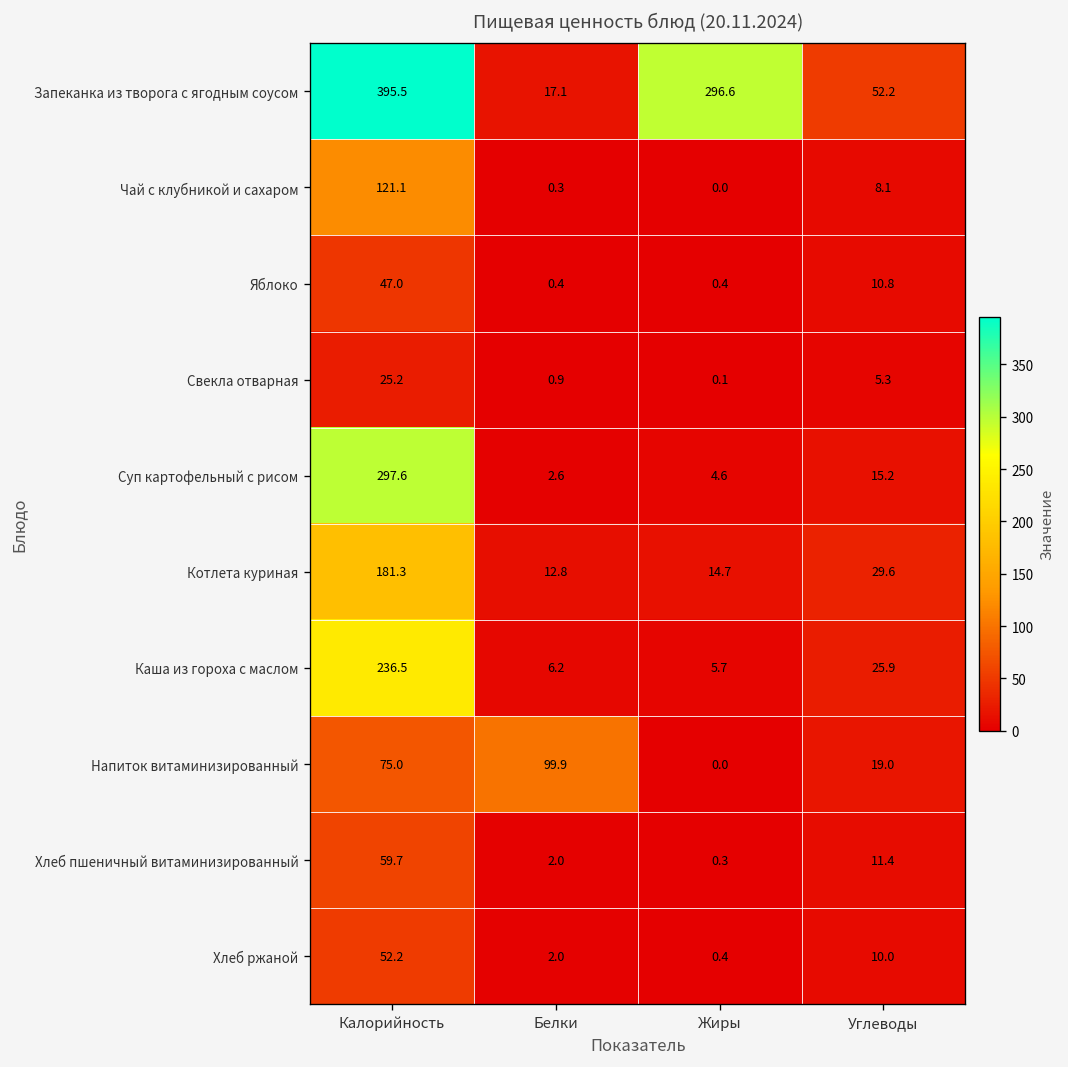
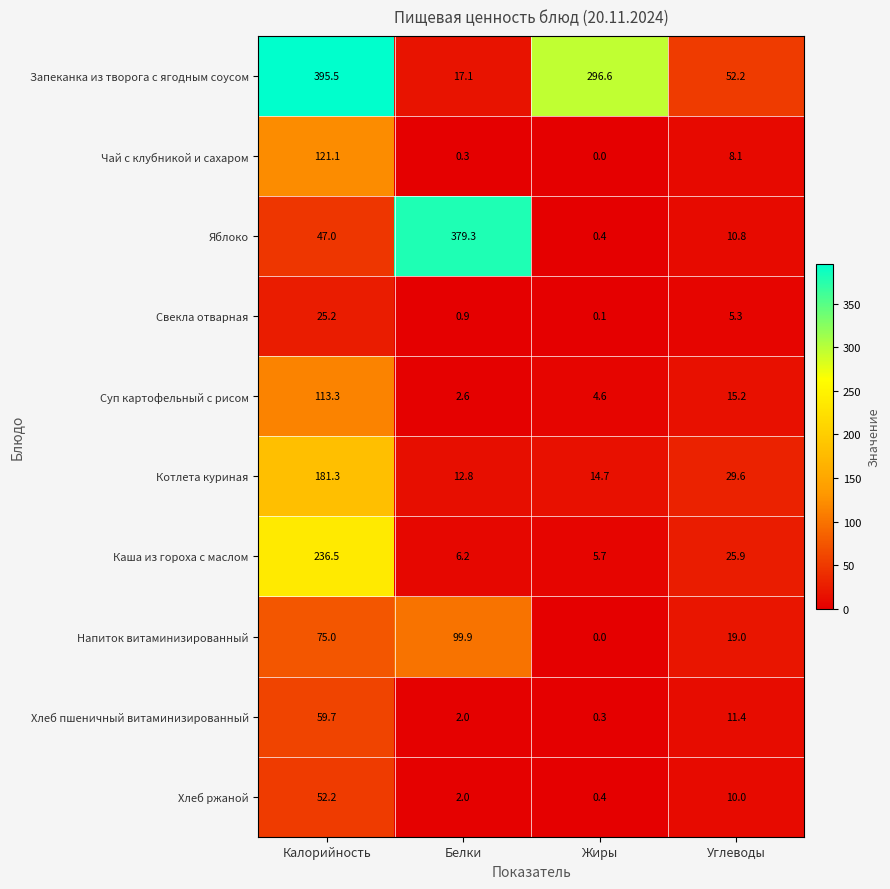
Яблоко, Белки: 0.4 -> 379.3
Суп картофельный с рисом, Калорийность: 297.6 -> 113.3
